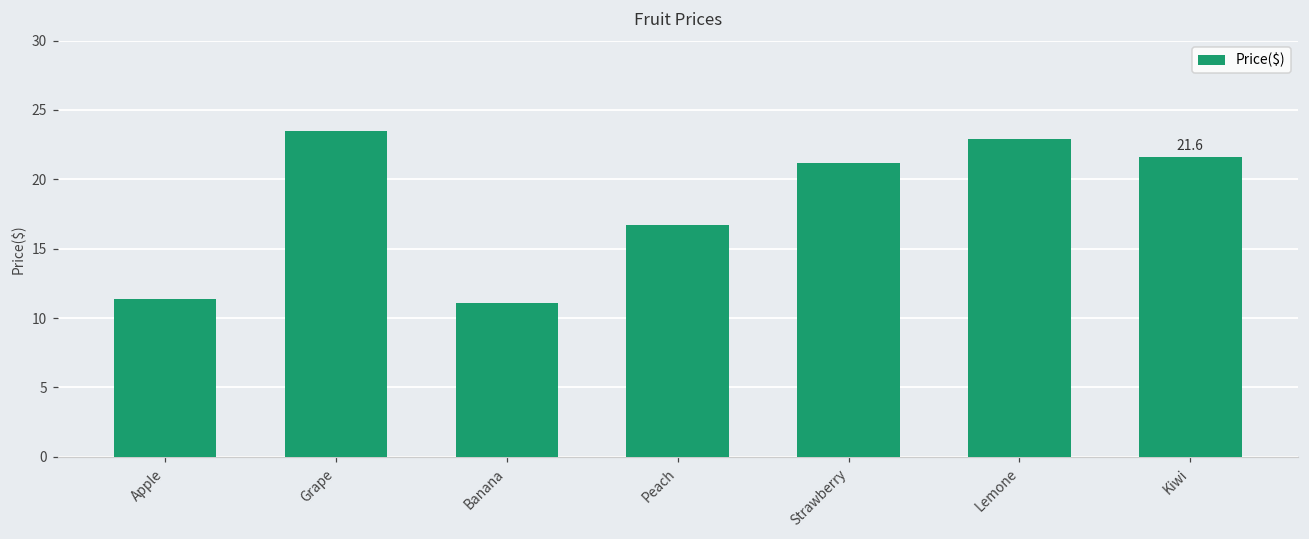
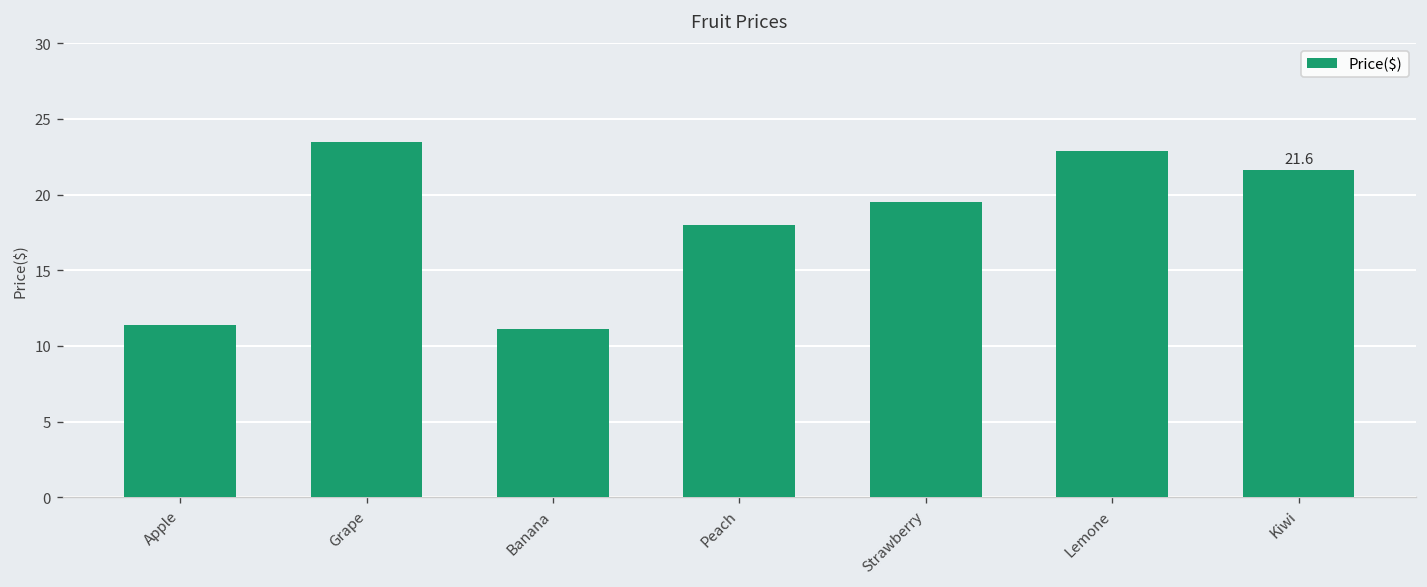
Peach: 16.7 -> 18.0
Strawberry: 21.2 -> 19.5
